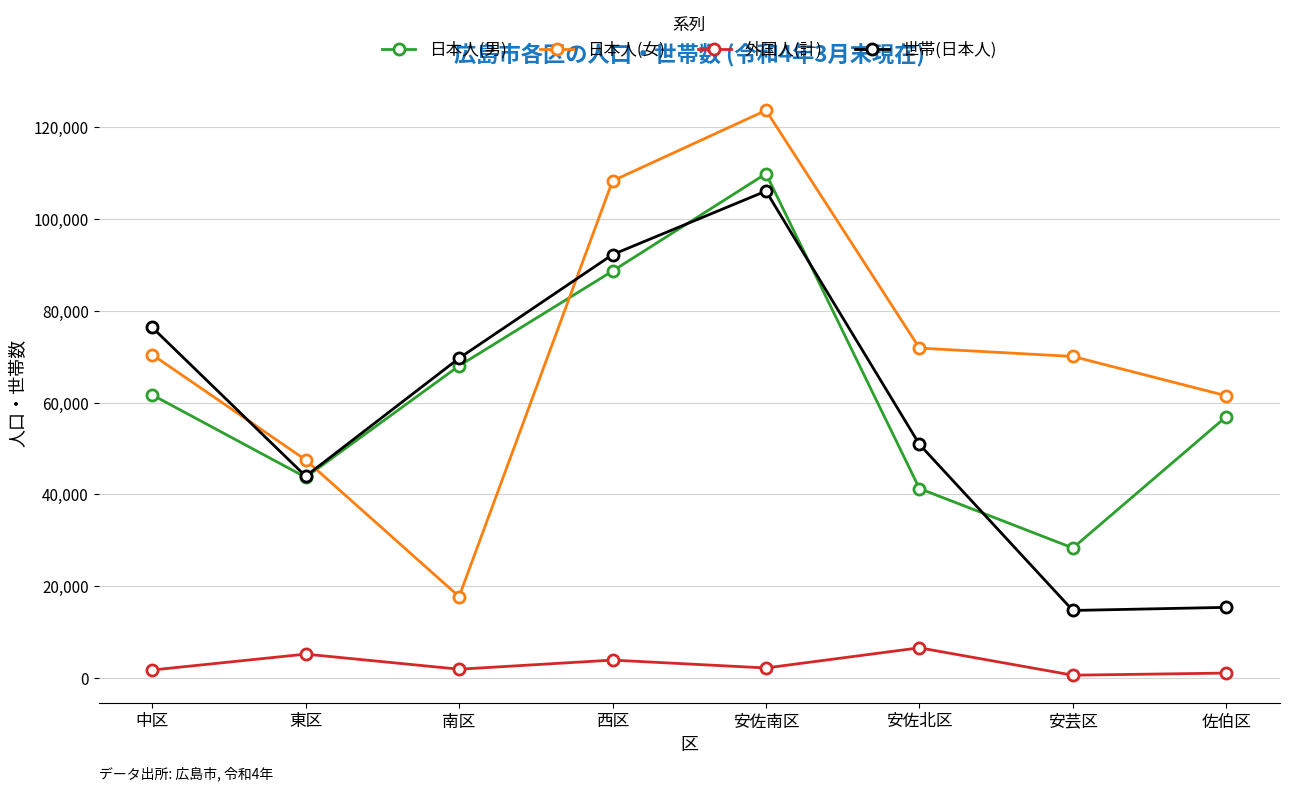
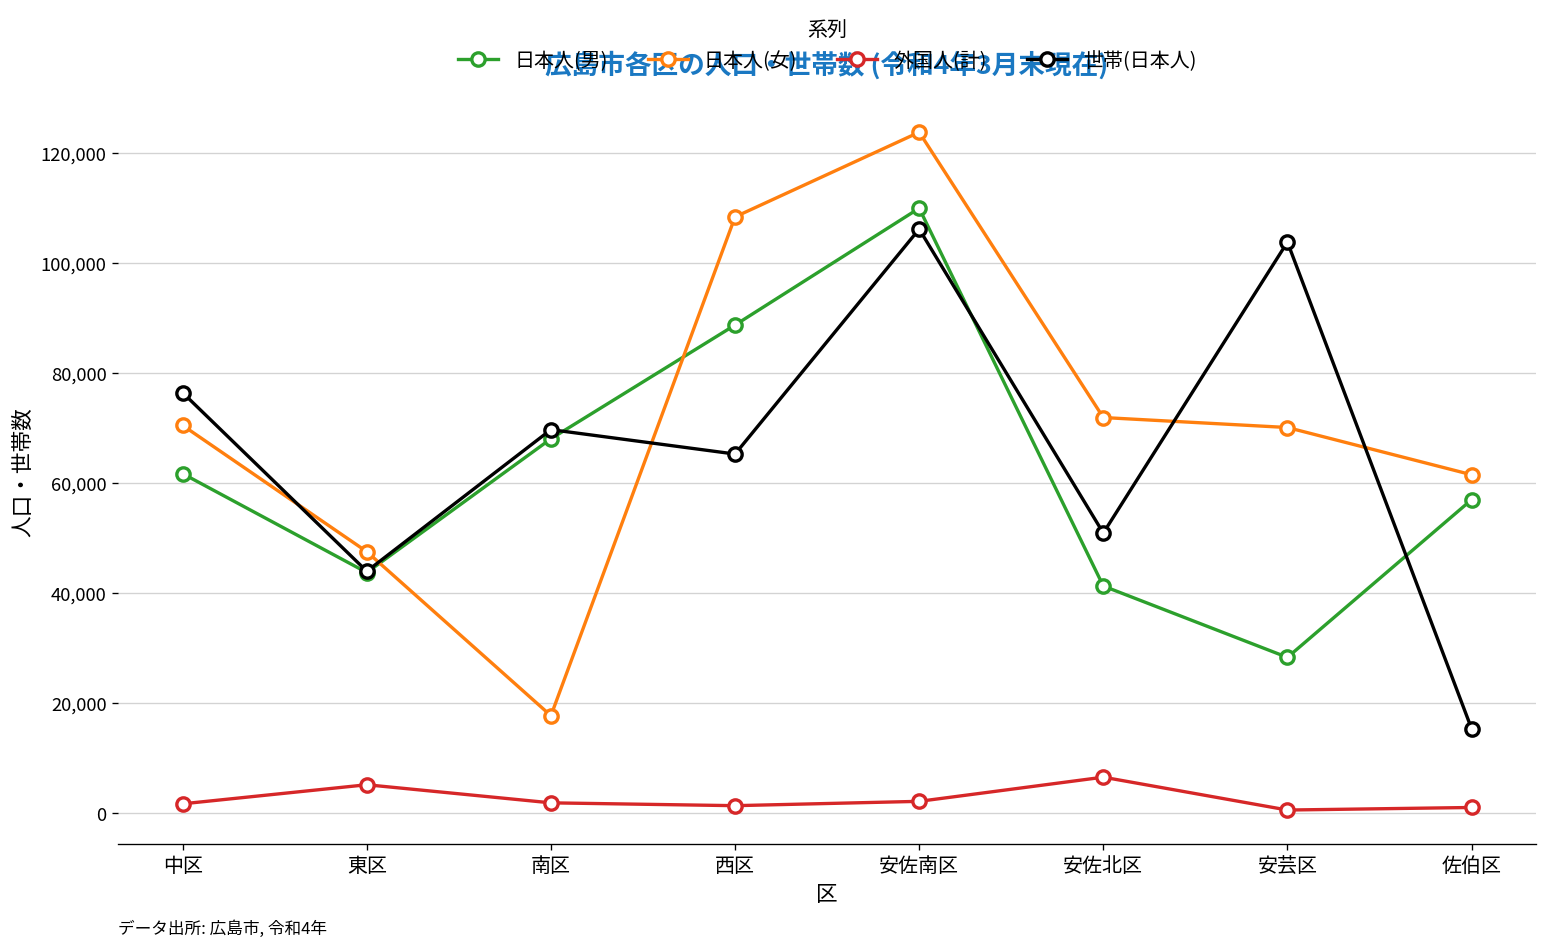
外国人(計), 西区: 4,000 -> 1,000
世帯(日本人), 西区: 92,000 -> 65,000
世帯(日本人), 安芸区: 15,000 -> 104,000
